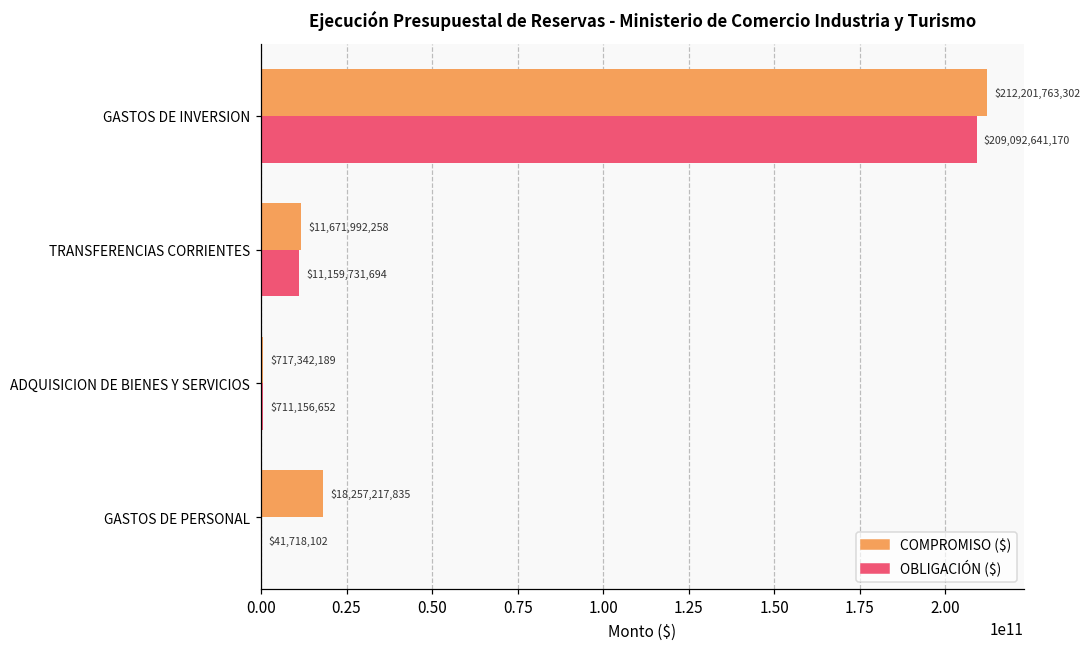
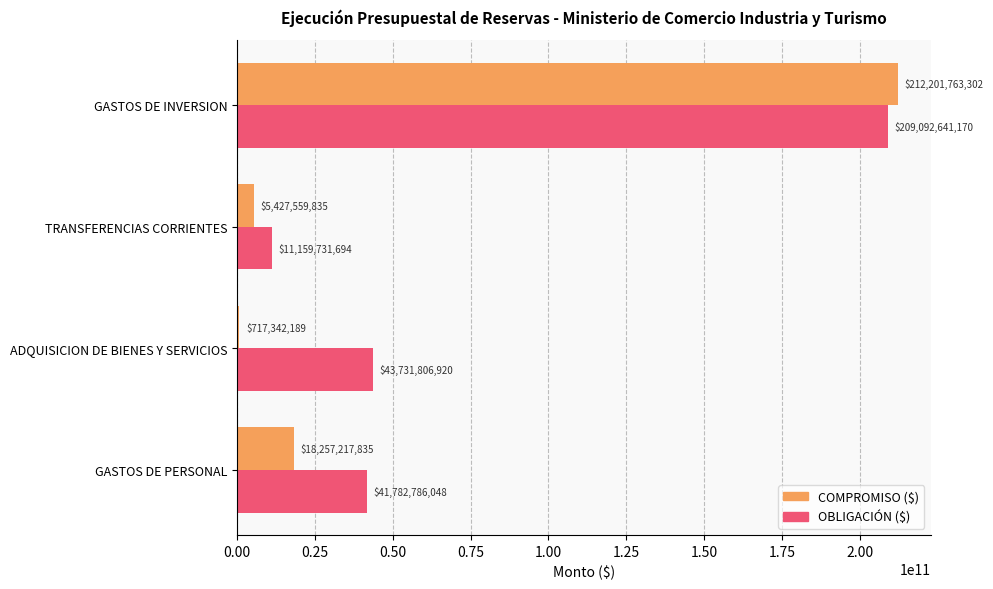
COMPROMISO ($), TRANSFERENCIAS CORRIENTES: $11,671,992,258 -> $5,427,559,835
OBLIGACIÓN ($), ADQUISICION DE BIENES Y SERVICIOS: $711,156,652 -> $43,731,806,920
OBLIGACIÓN ($), GASTOS DE PERSONAL: $41,718,102 -> $41,782,786,048
